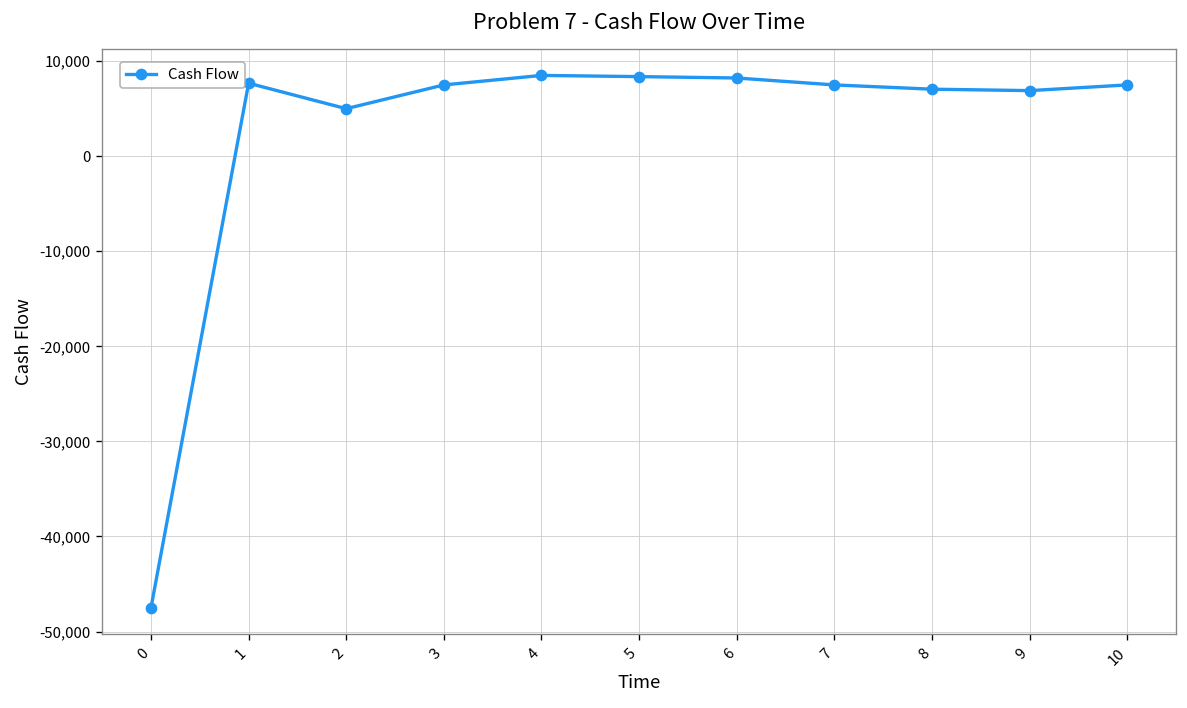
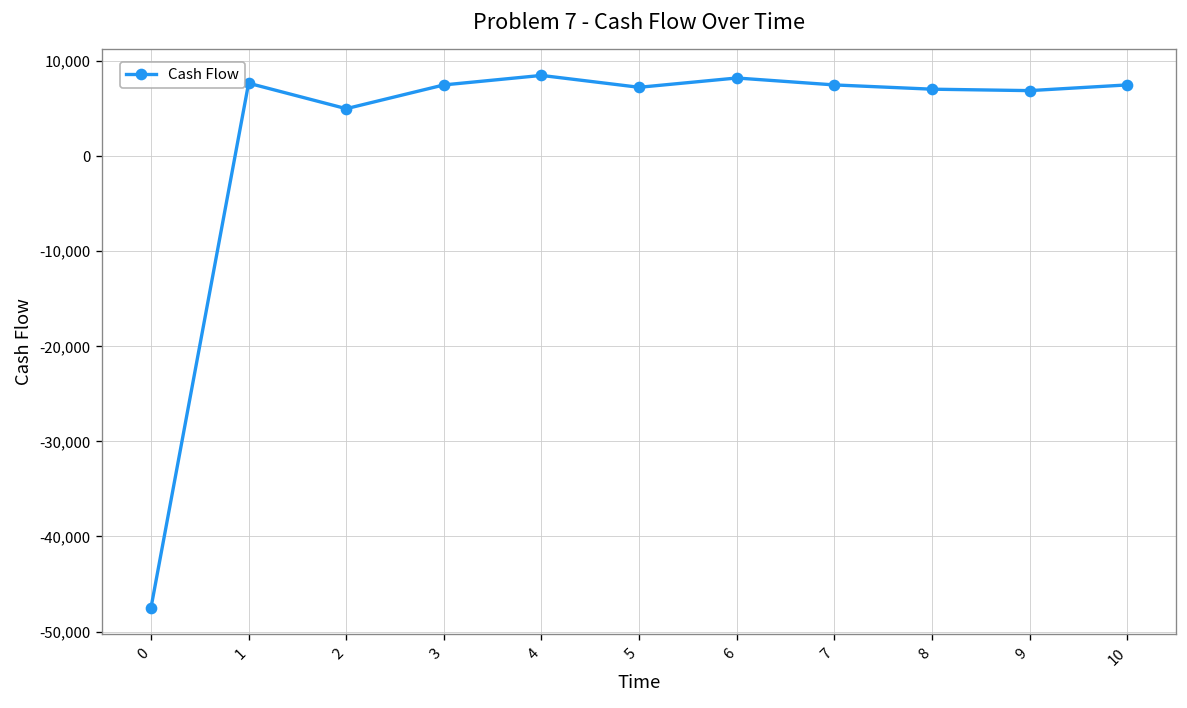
5: 8,000 -> 7,000
